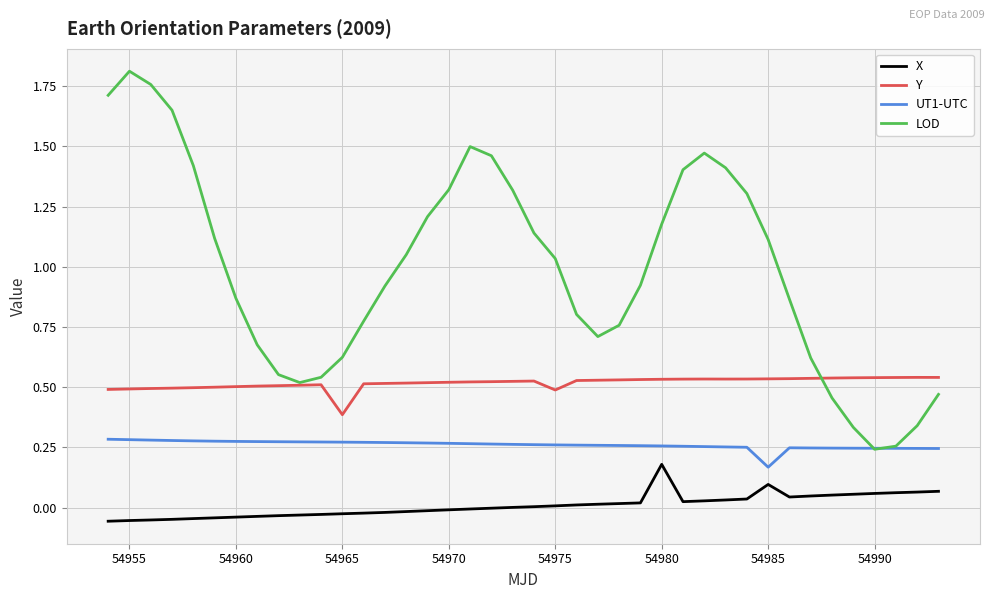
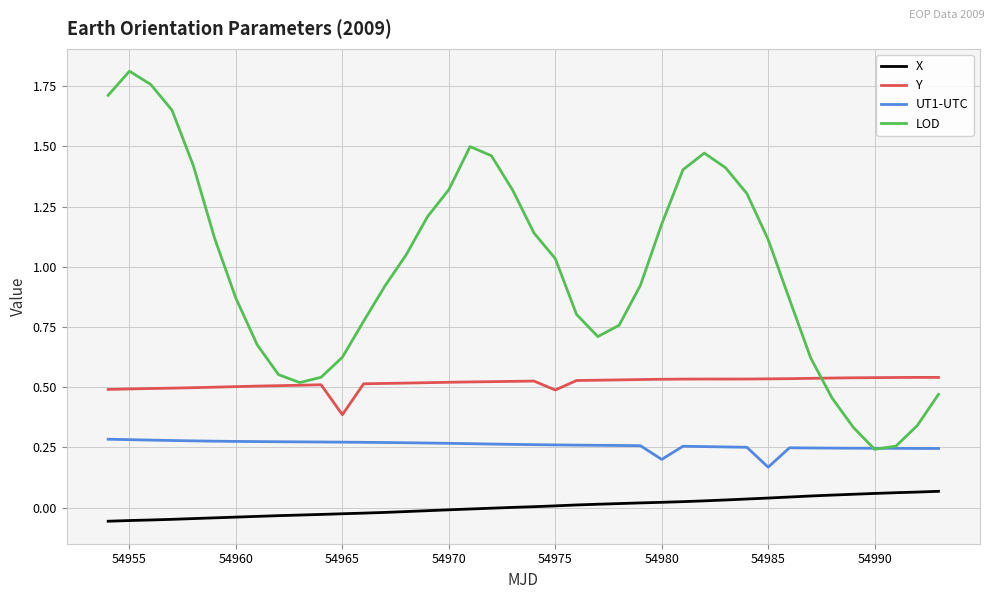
X, 54980: 0.18 -> 0.02
UT1-UTC, 54980: 0.26 -> 0.20
X, 54985: 0.10 -> 0.04
